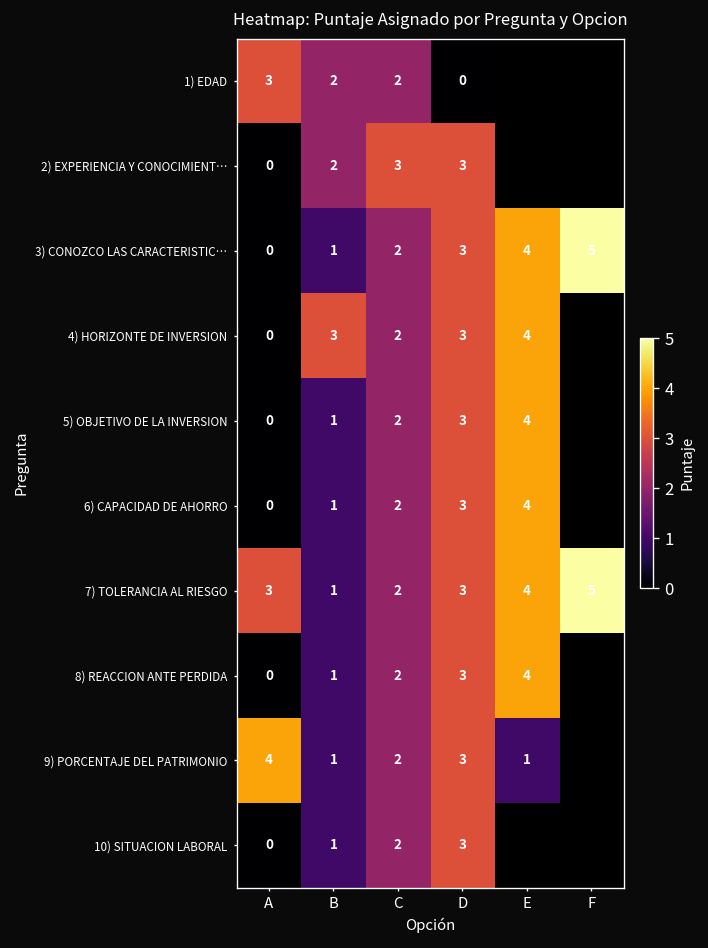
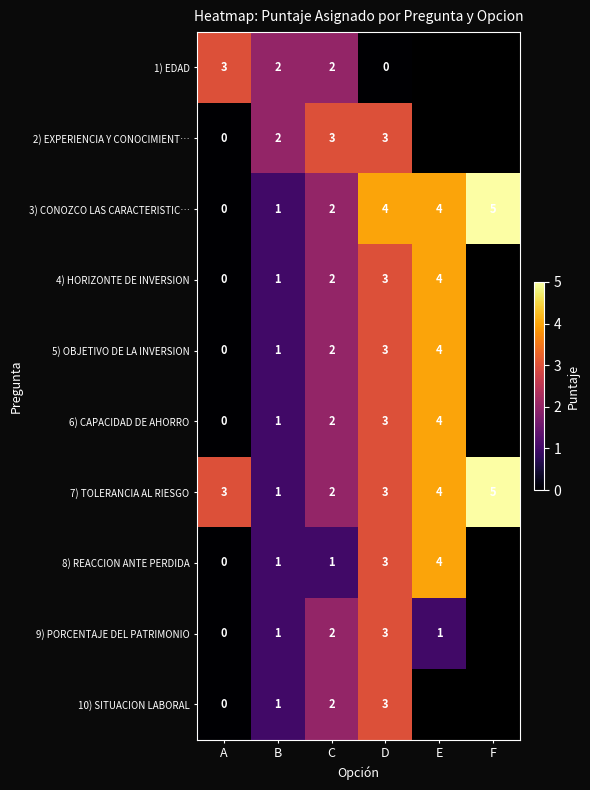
3) CONOZCO LAS CARACTERISTIC…, D: 3 -> 4
4) HORIZONTE DE INVERSION, B: 3 -> 1
8) REACCION ANTE PERDIDA, C: 2 -> 1
9) PORCENTAJE DEL PATRIMONIO, A: 4 -> 0
